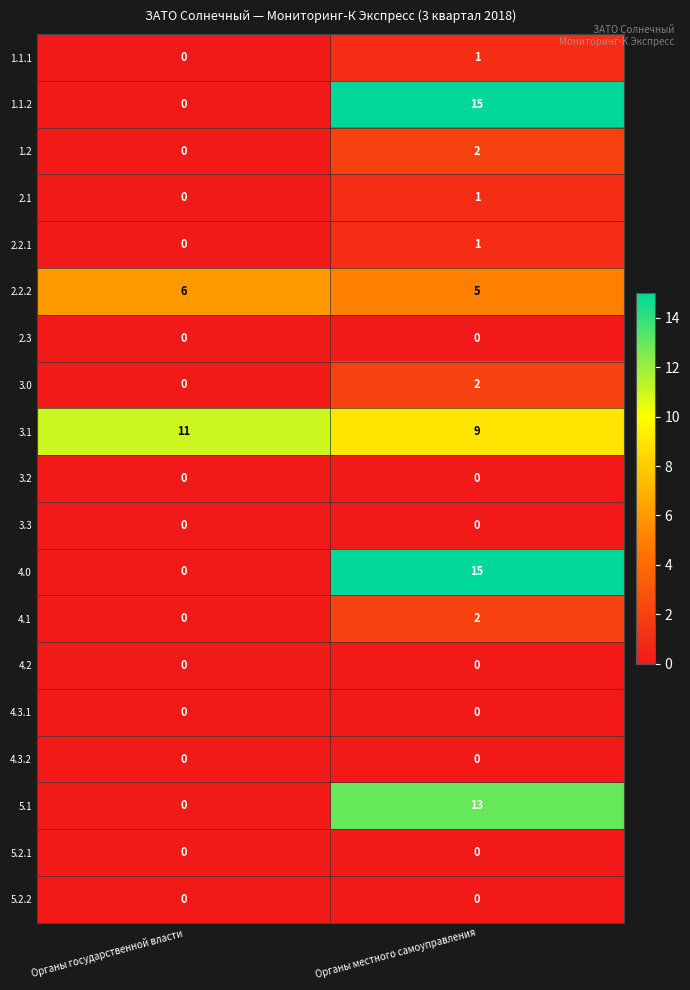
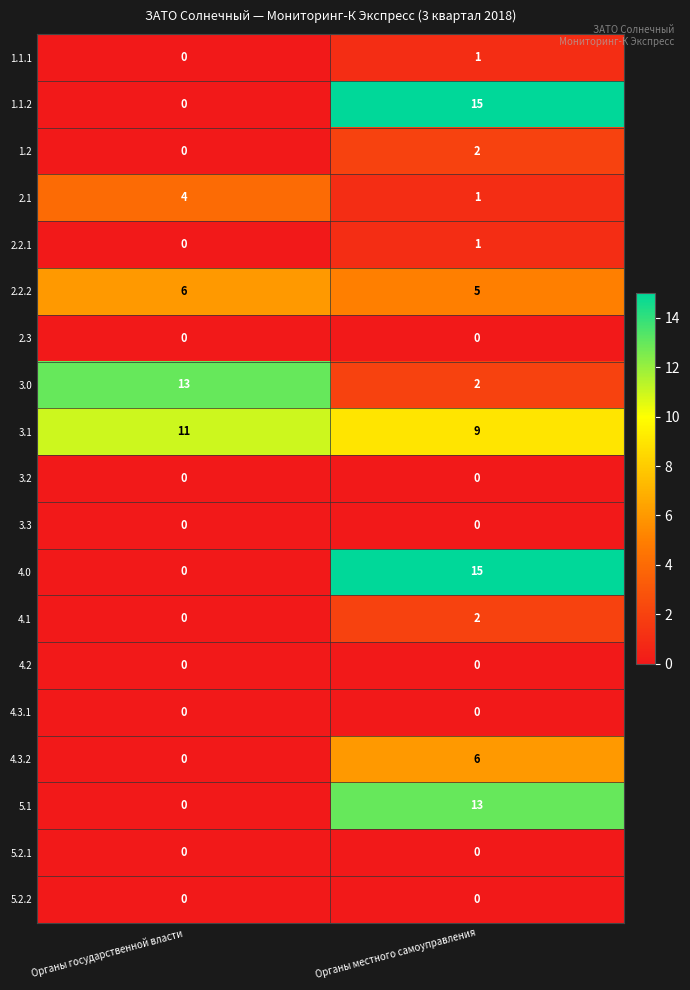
2.1, Органы государственной власти: 0 -> 4
3.0, Органы государственной власти: 0 -> 13
4.3.2, Органы местного самоуправления: 0 -> 6
